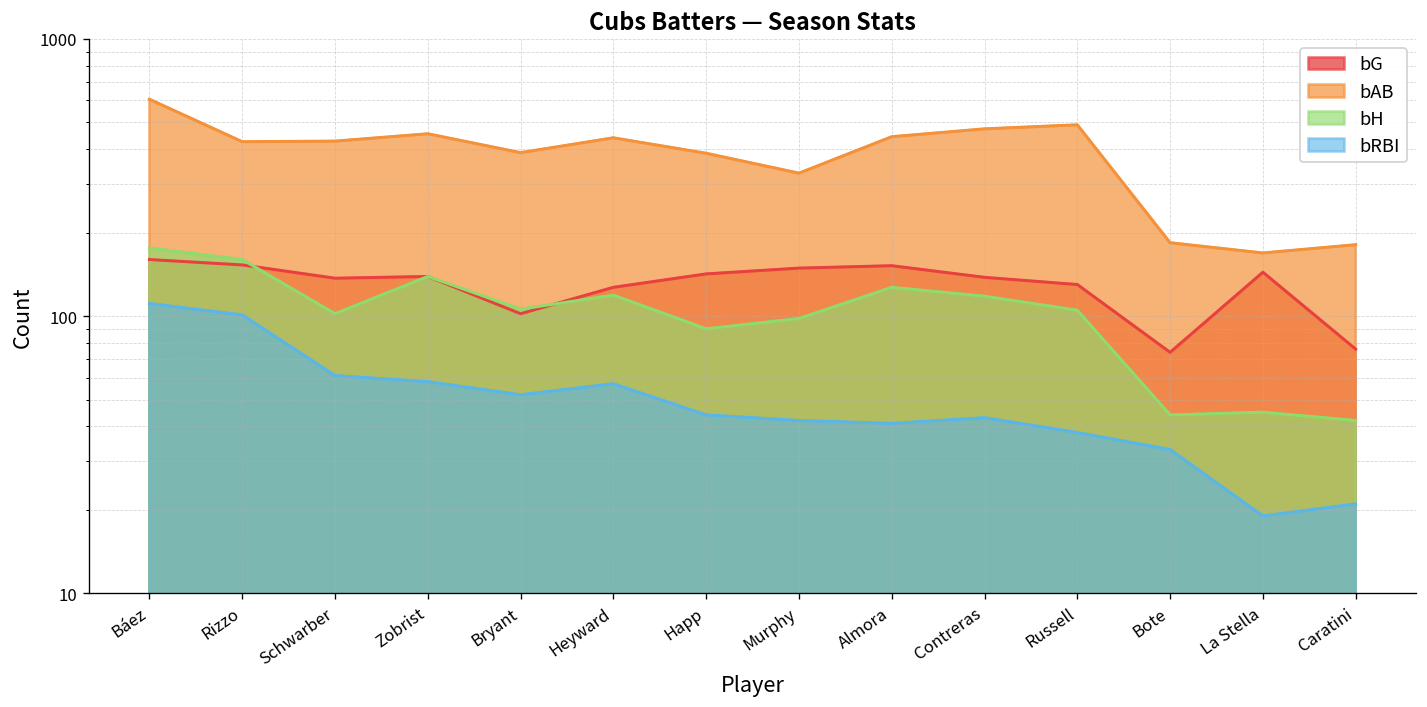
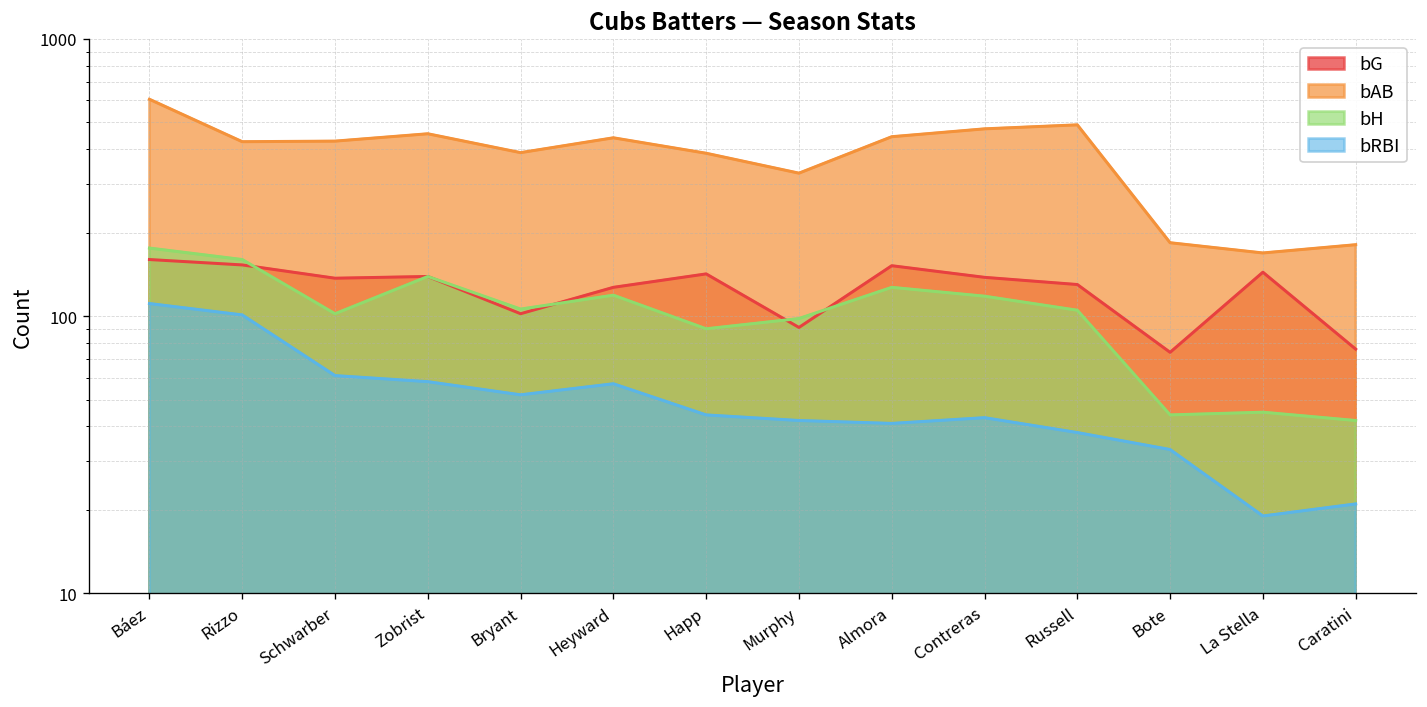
bG, Murphy: 150 -> 91
